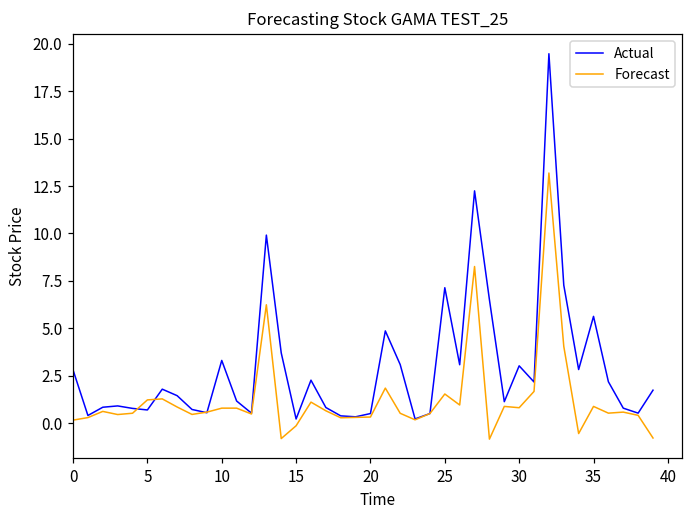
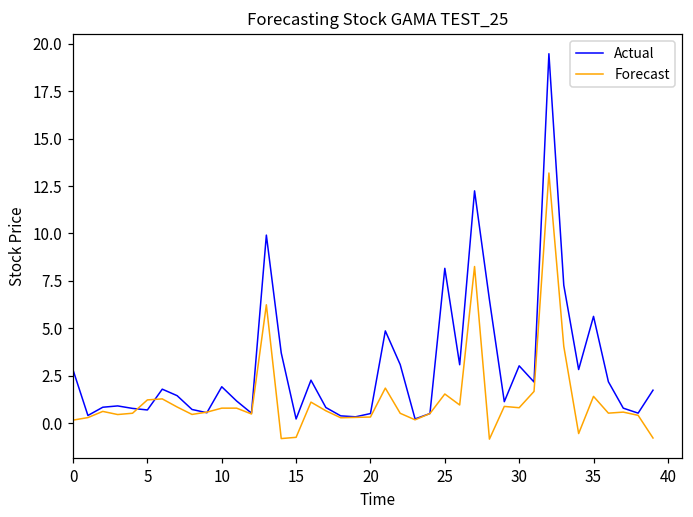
Actual, 10: 3.3 -> 1.9
Forecast, 15: -0.1 -> -0.7
Actual, 25: 7.1 -> 8.2
Forecast, 35: 0.9 -> 1.4
